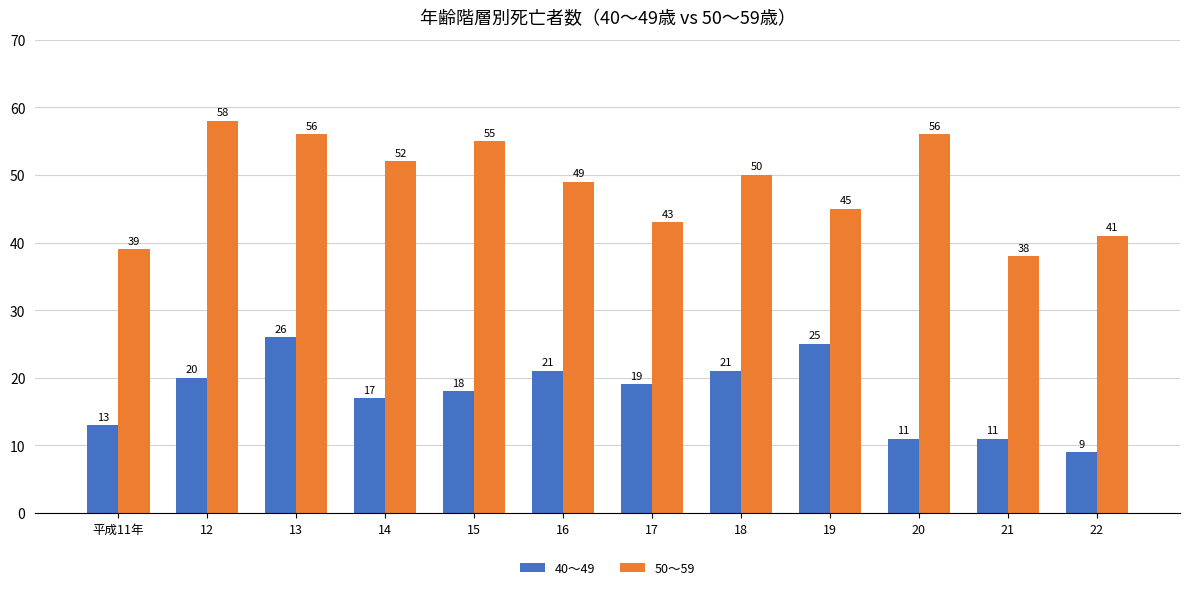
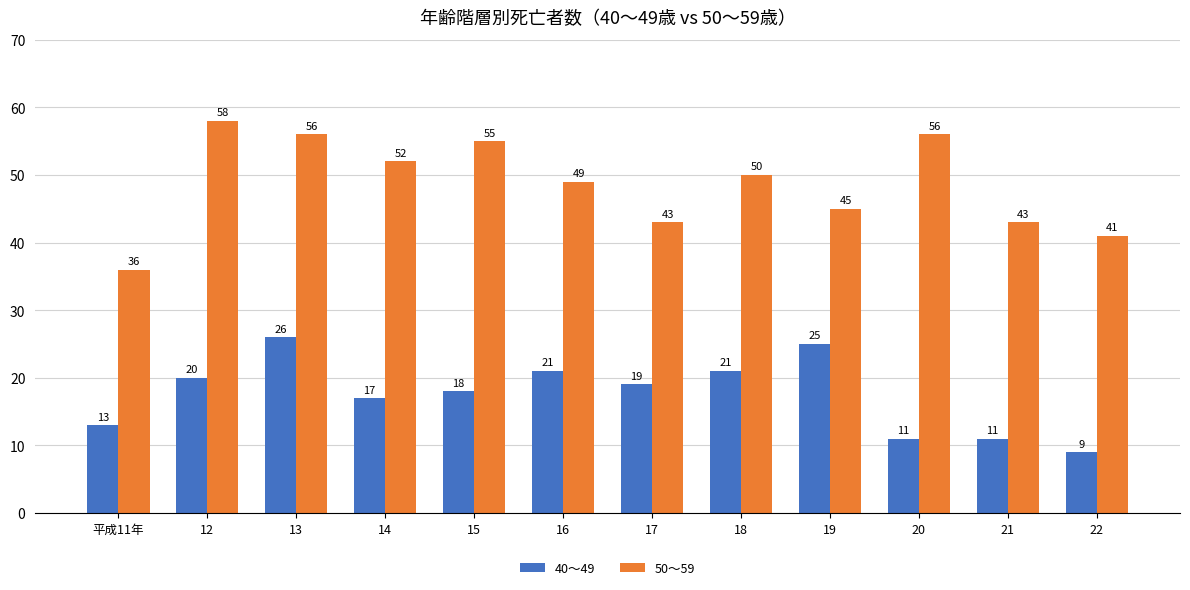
50～59, 平成11年: 39 -> 36
50～59, 21: 38 -> 43
